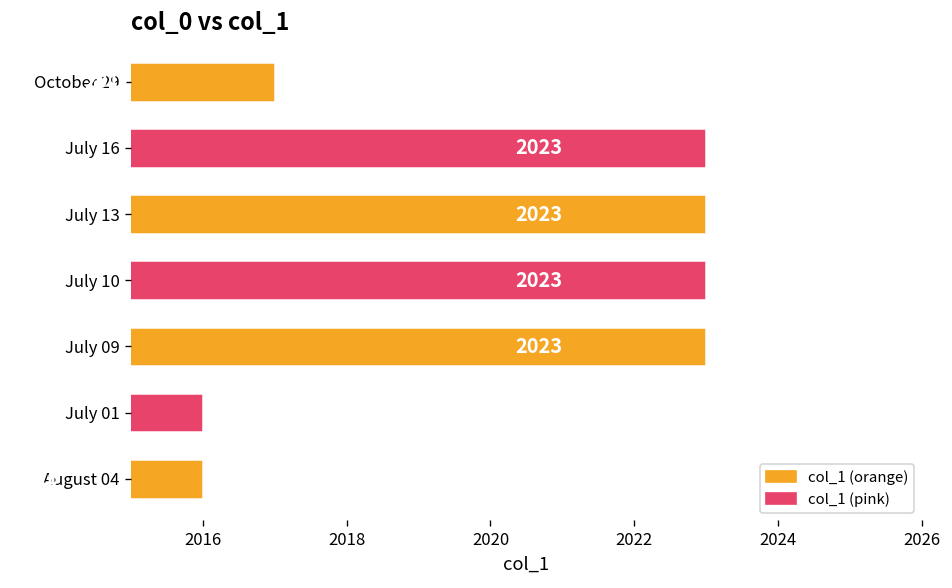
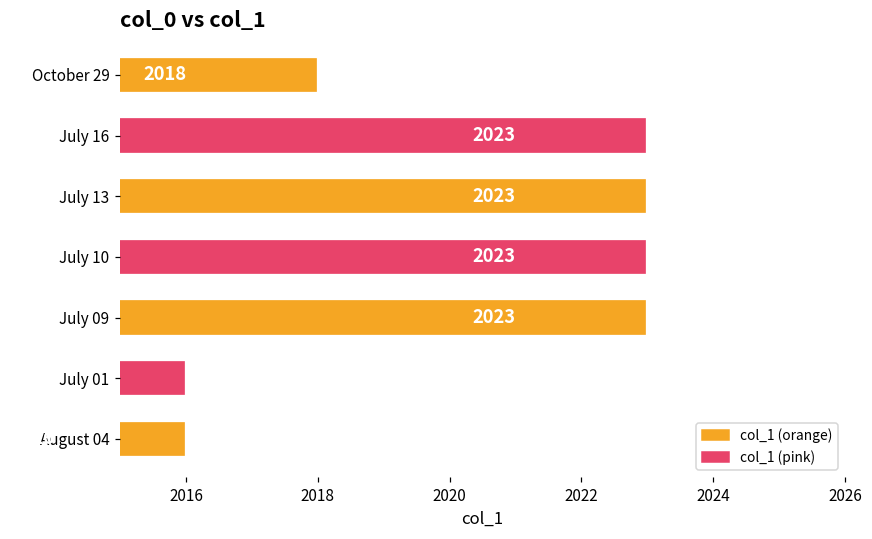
October 29: 2017 -> 2018
